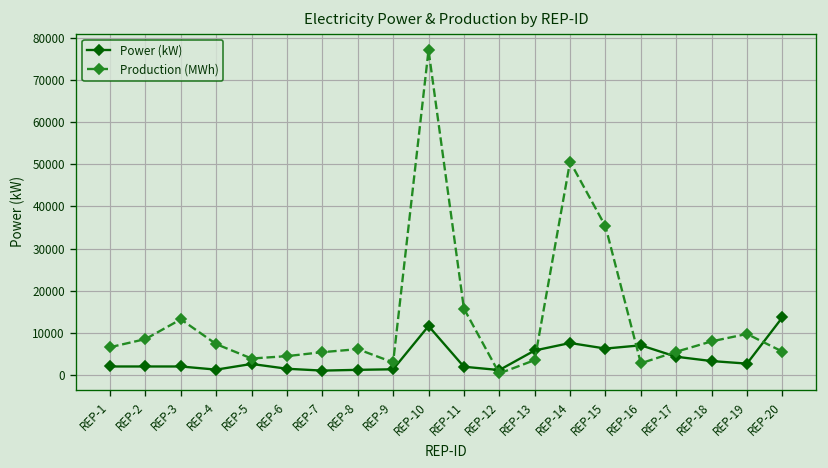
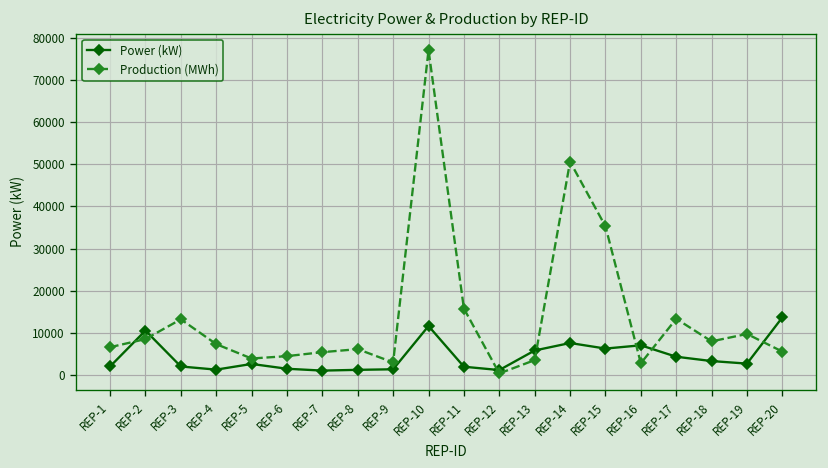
Power (kW), REP-2: 2000 -> 11000
Production (MWh), REP-17: 5000 -> 13000
